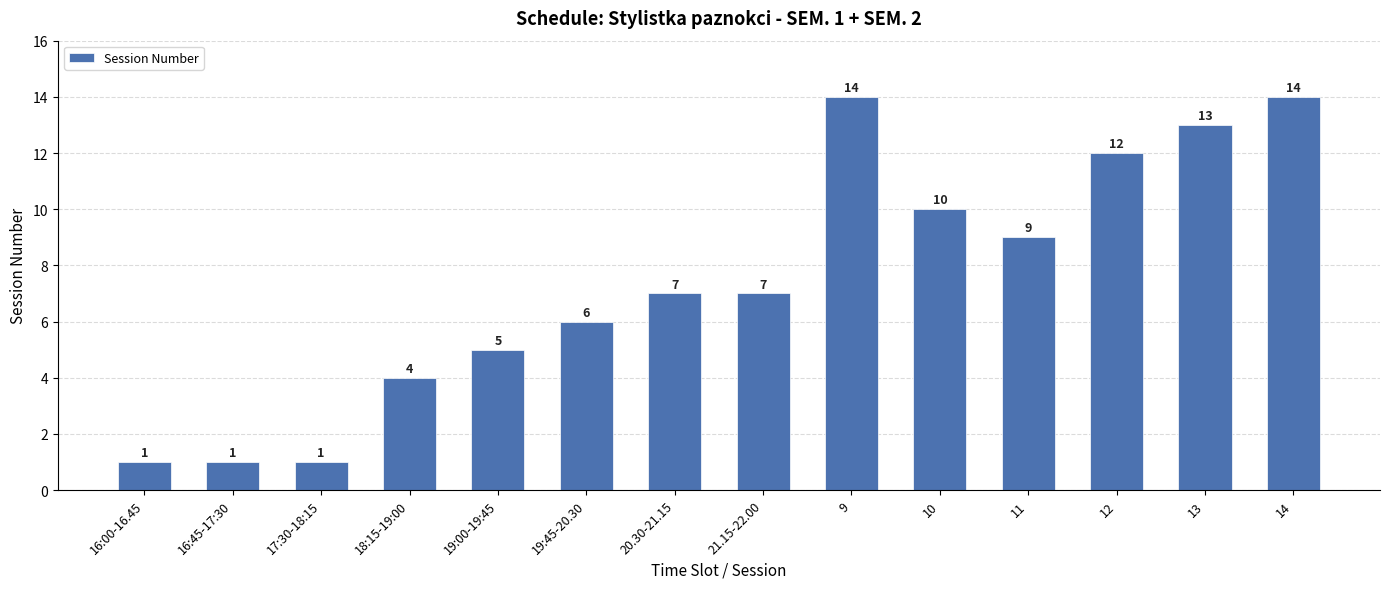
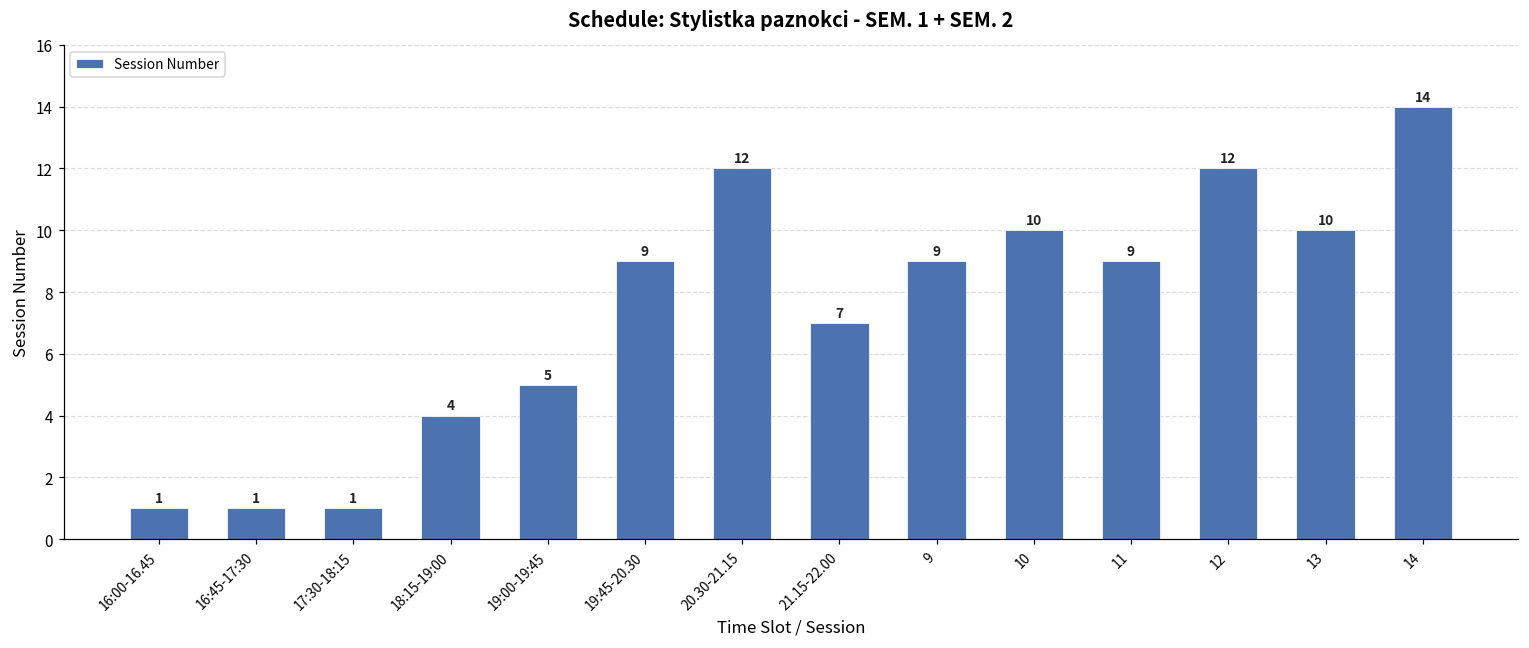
19:45-20.30: 6 -> 9
20.30-21.15: 7 -> 12
9: 14 -> 9
13: 13 -> 10
